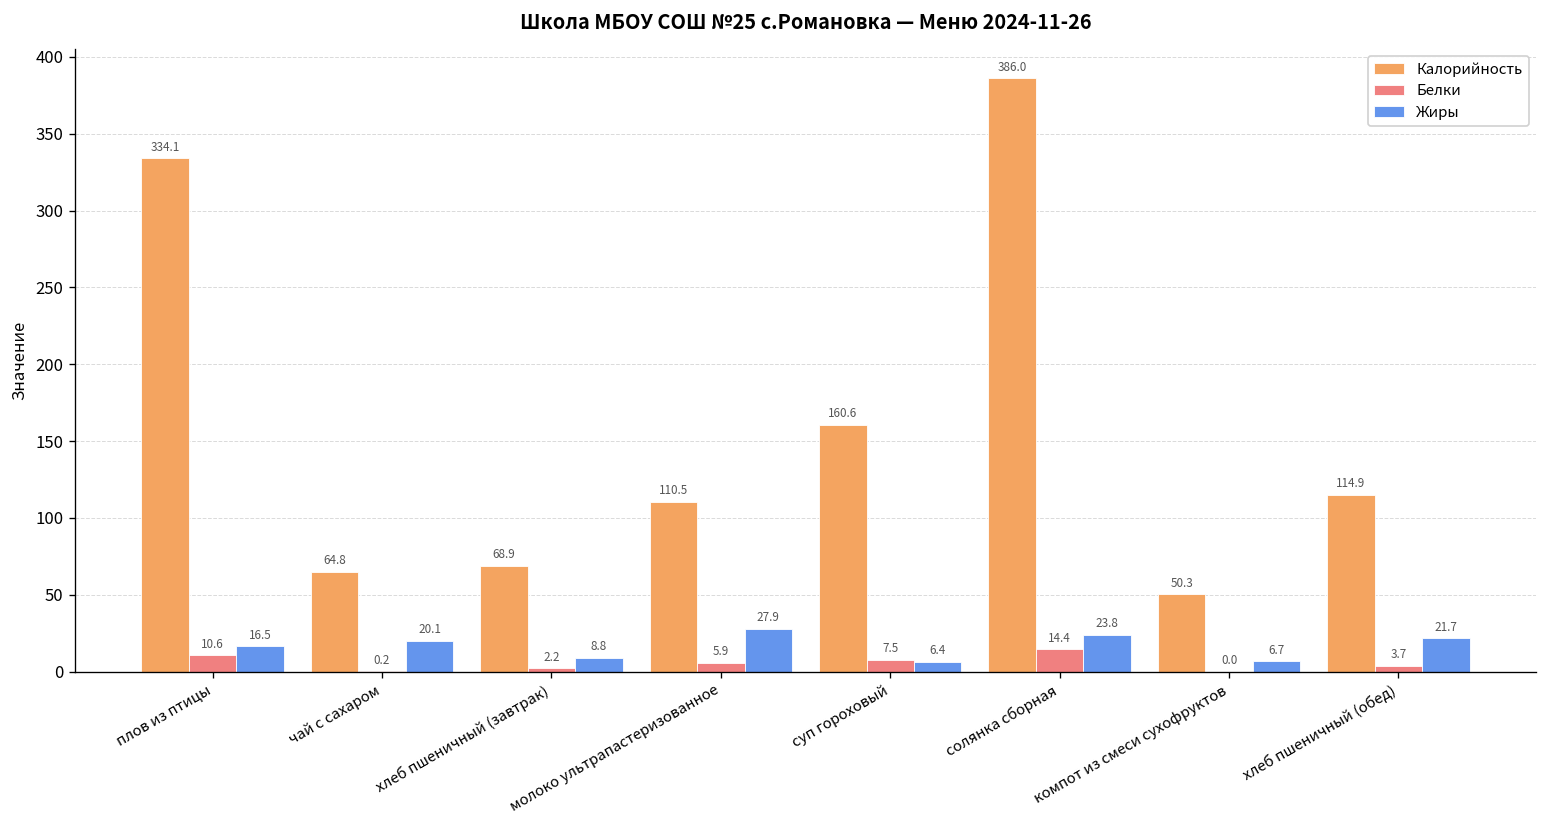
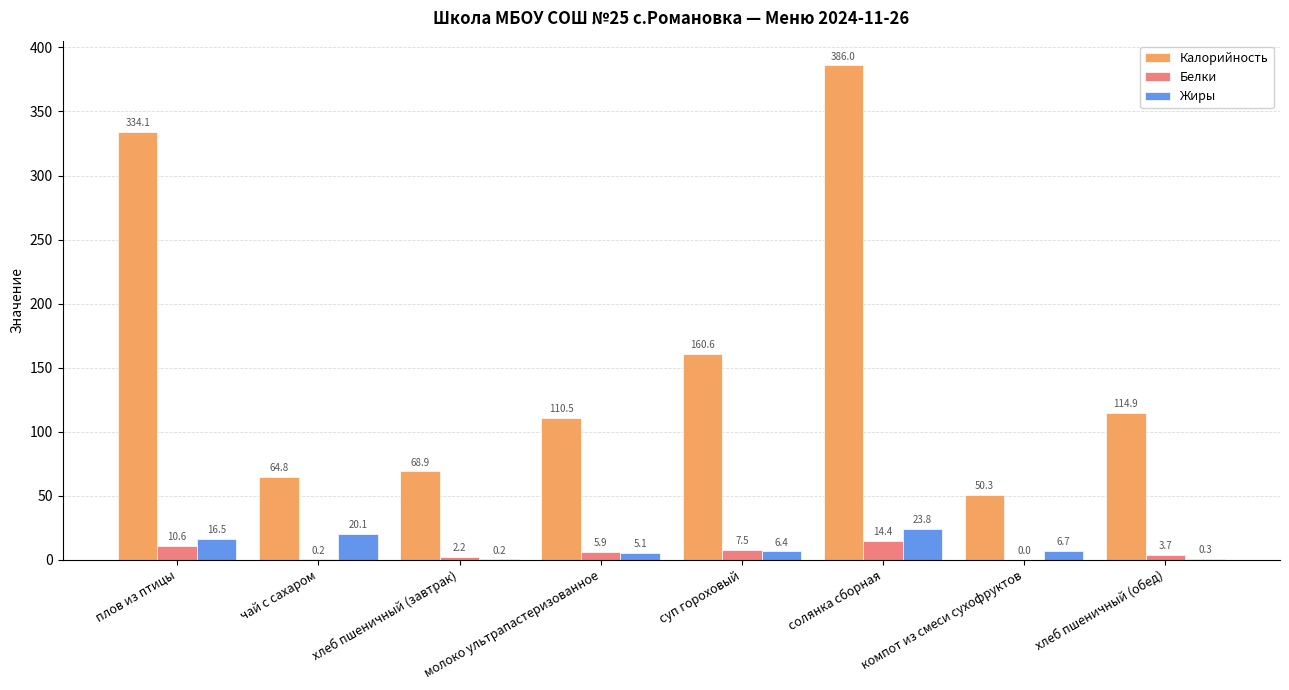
Жиры, хлеб пшеничный (завтрак): 8.8 -> 0.2
Жиры, молоко ультрапастеризованное: 27.9 -> 5.1
Жиры, хлеб пшеничный (обед): 21.7 -> 0.3
